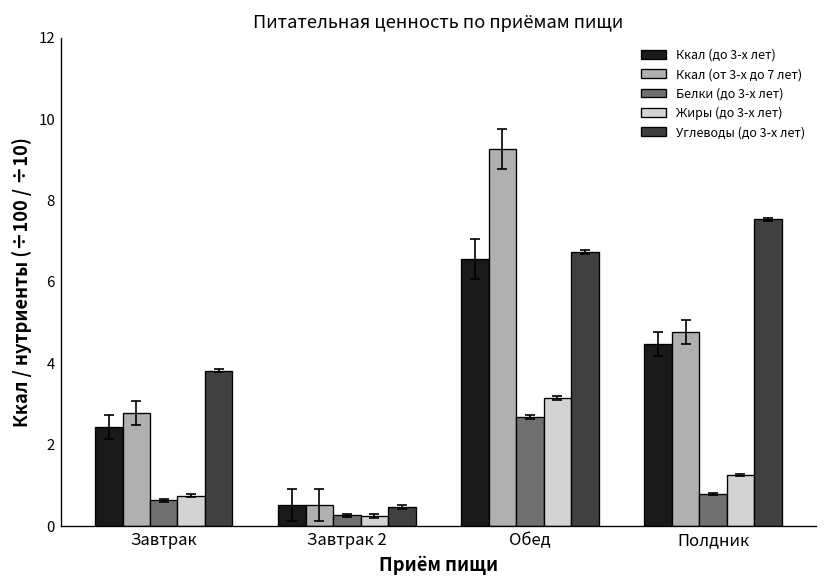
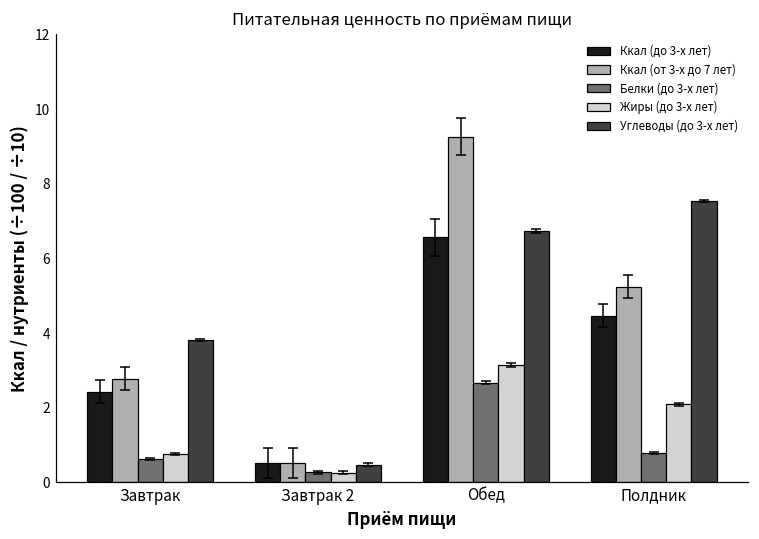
Ккал (от 3-х до 7 лет), Полдник: 4.8 -> 5.2
Жиры (до 3-х лет), Полдник: 1.3 -> 2.1
